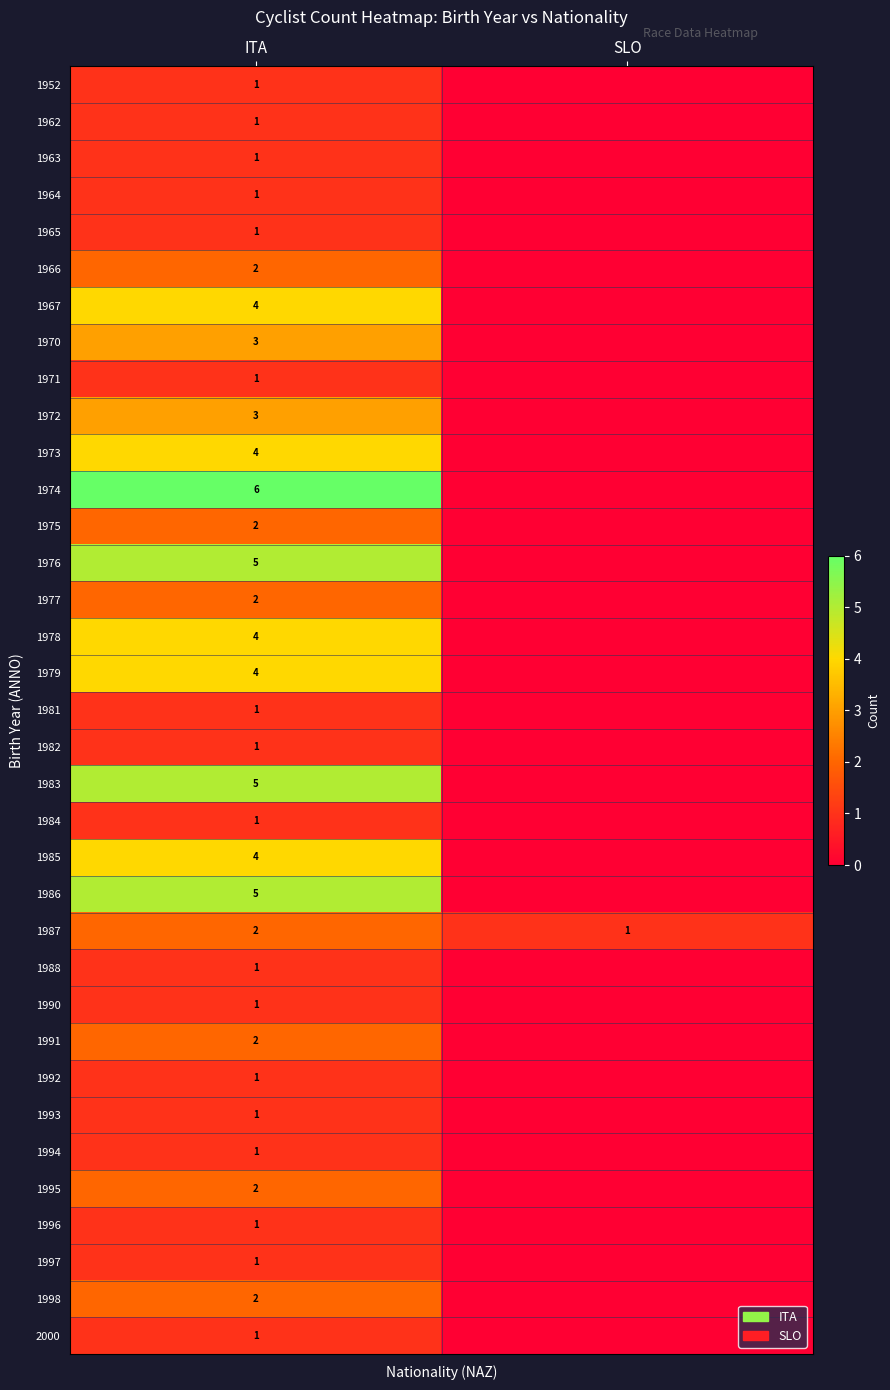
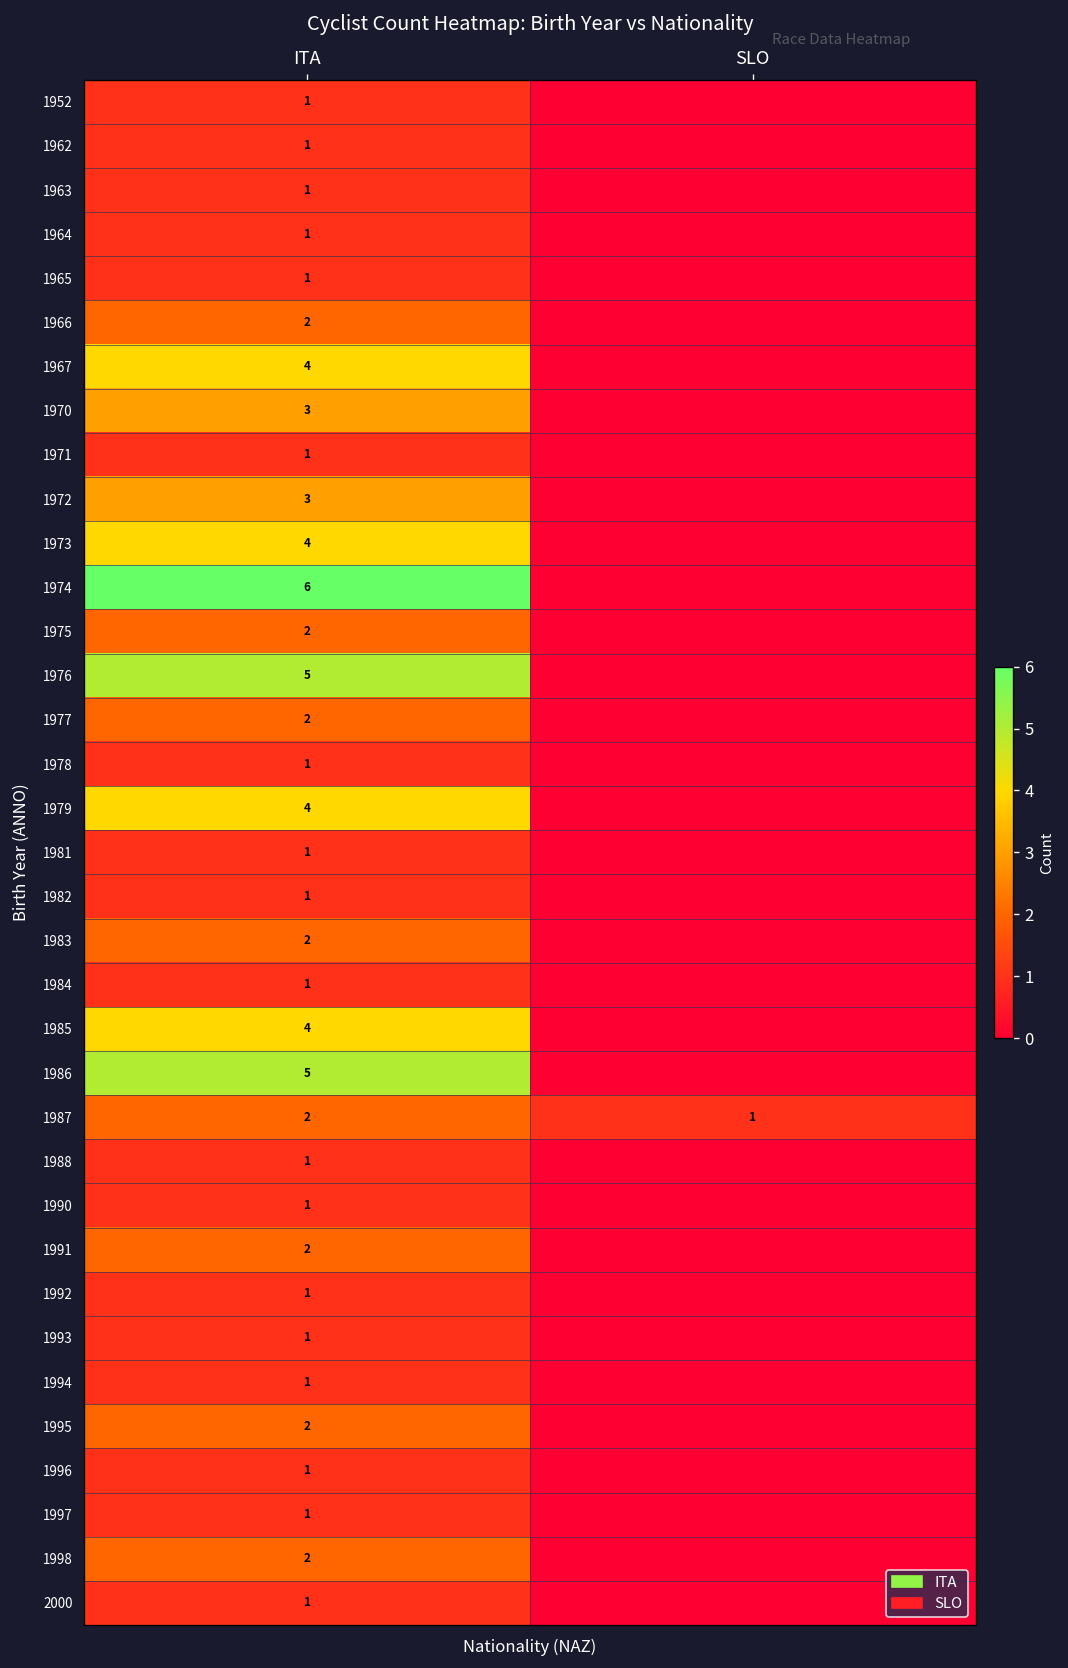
1978, ITA: 4 -> 1
1983, ITA: 5 -> 2
